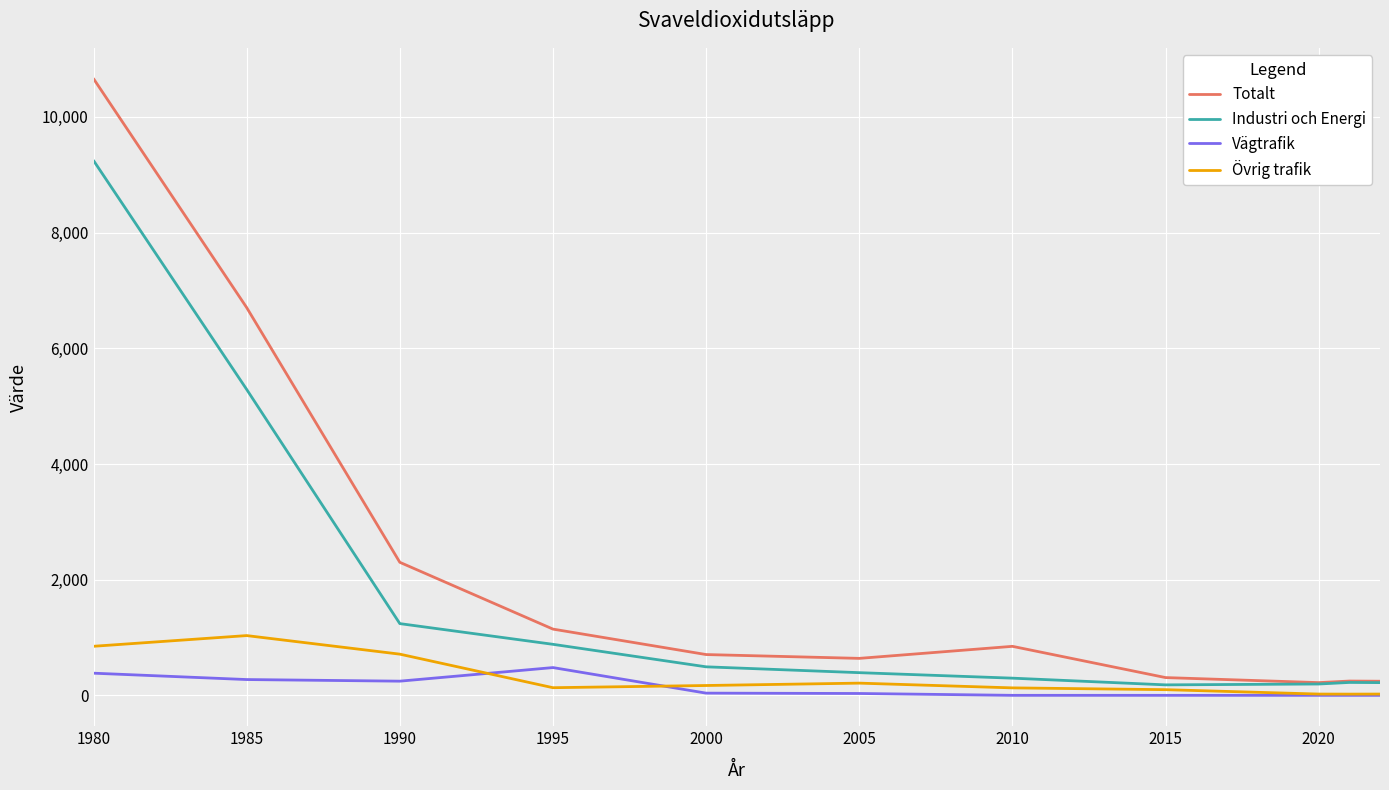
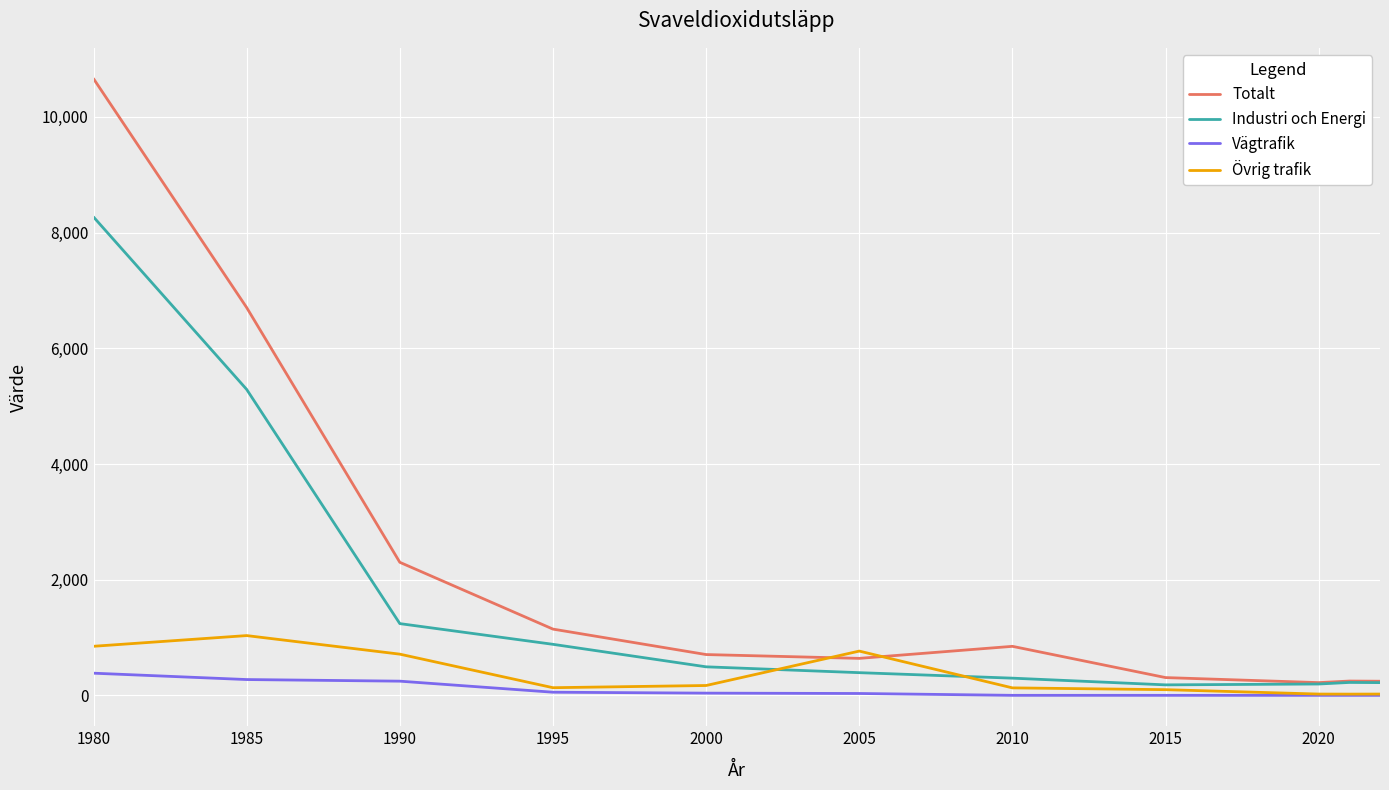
Industri och Energi, 1980: 9,200 -> 8,300
Vägtrafik, 1995: 500 -> 100
Övrig trafik, 2005: 200 -> 800
